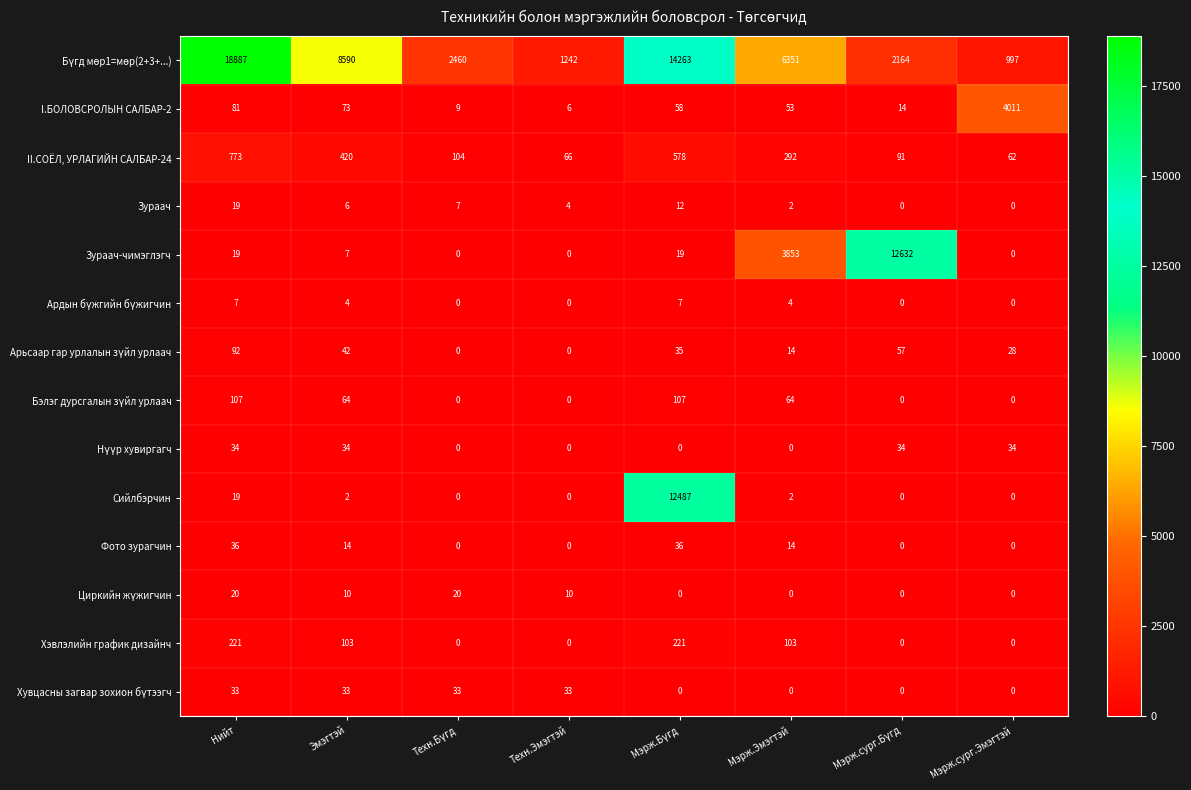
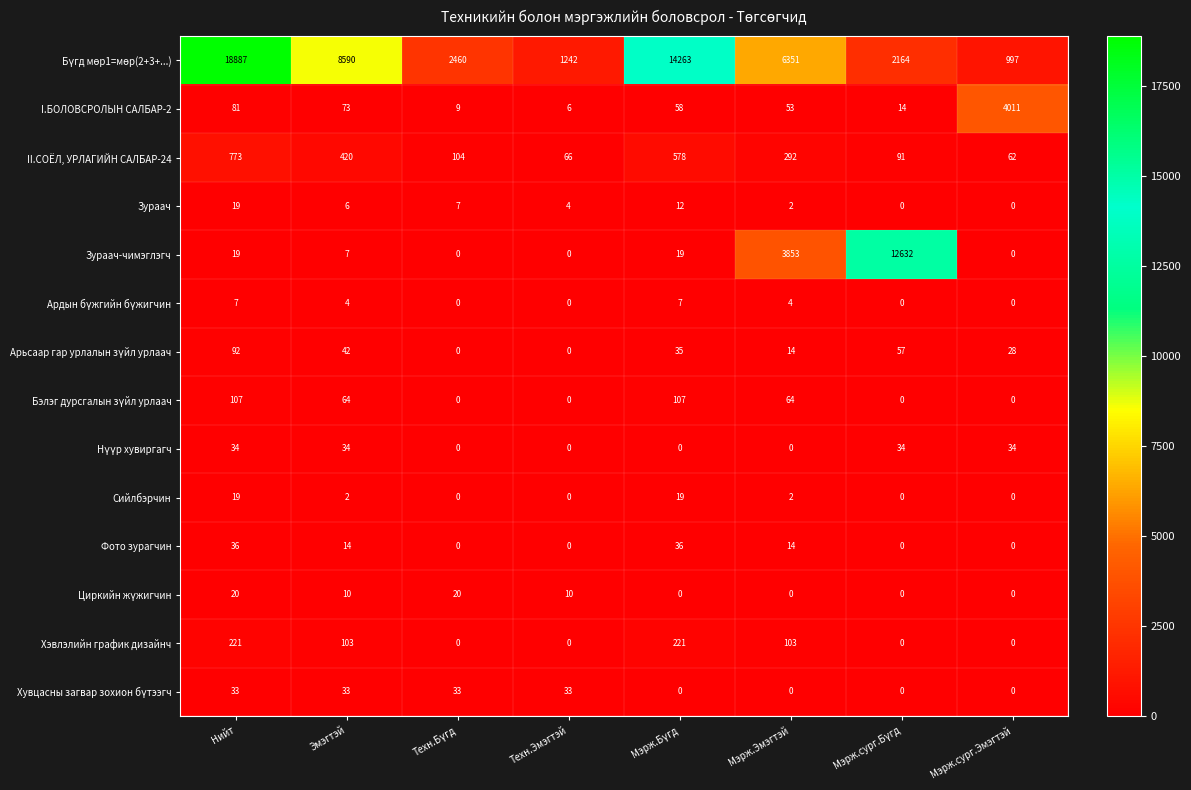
Сийлбэрчин, Мэрж.Бүгд: 12487 -> 19
